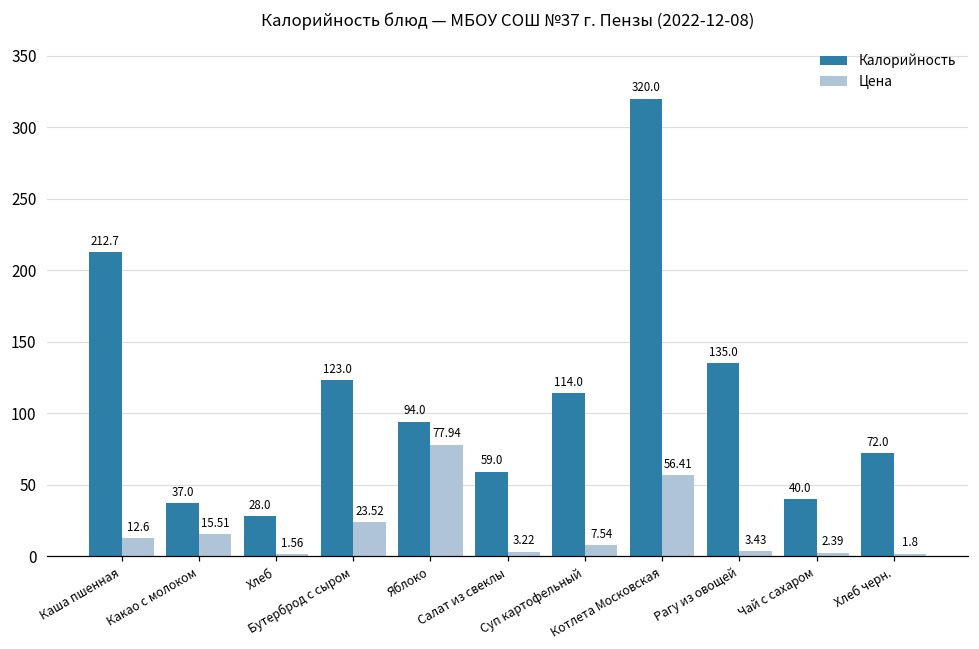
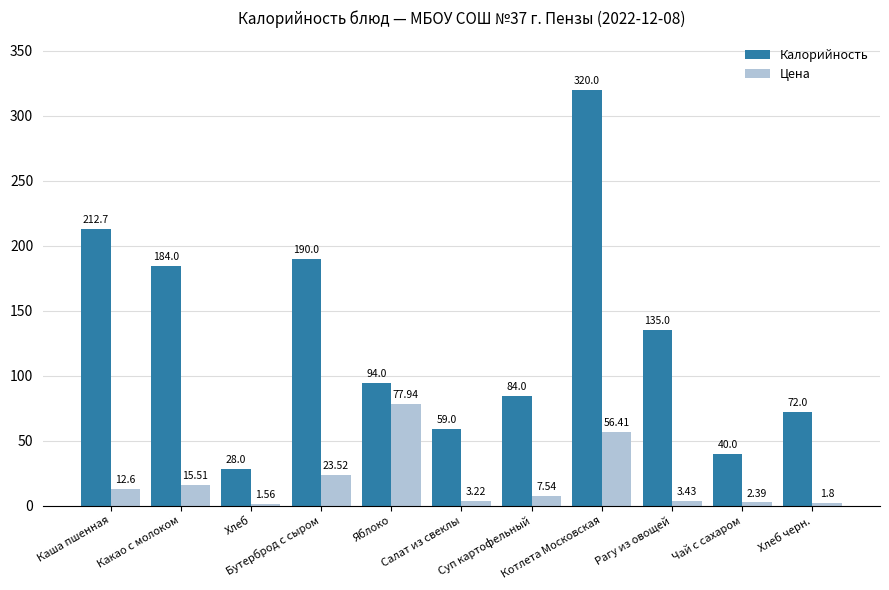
Калорийность, Какао с молоком: 37.0 -> 184.0
Калорийность, Бутерброд с сыром: 123.0 -> 190.0
Калорийность, Суп картофельный: 114.0 -> 84.0
